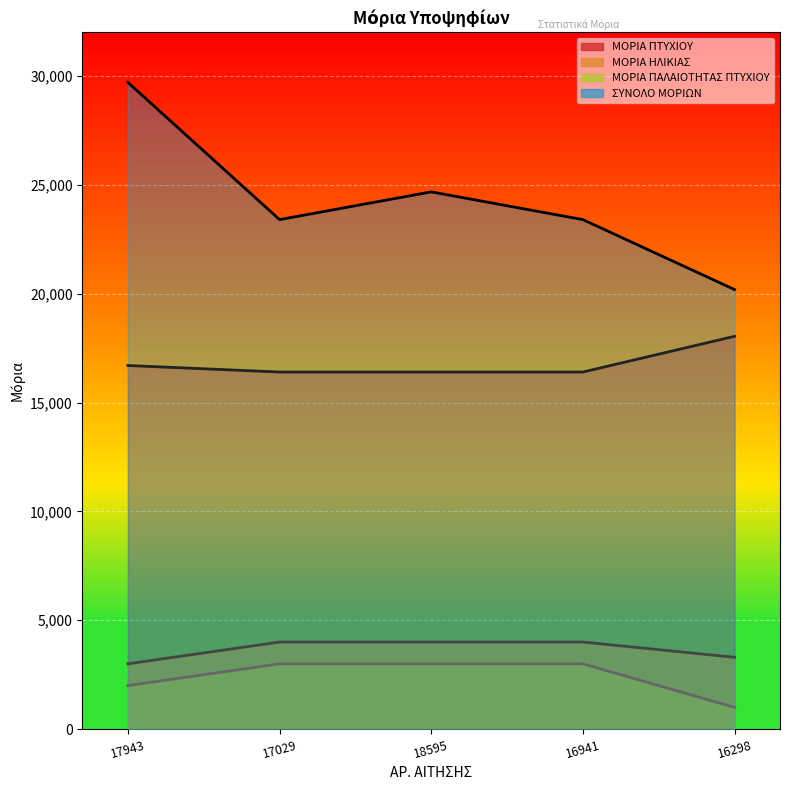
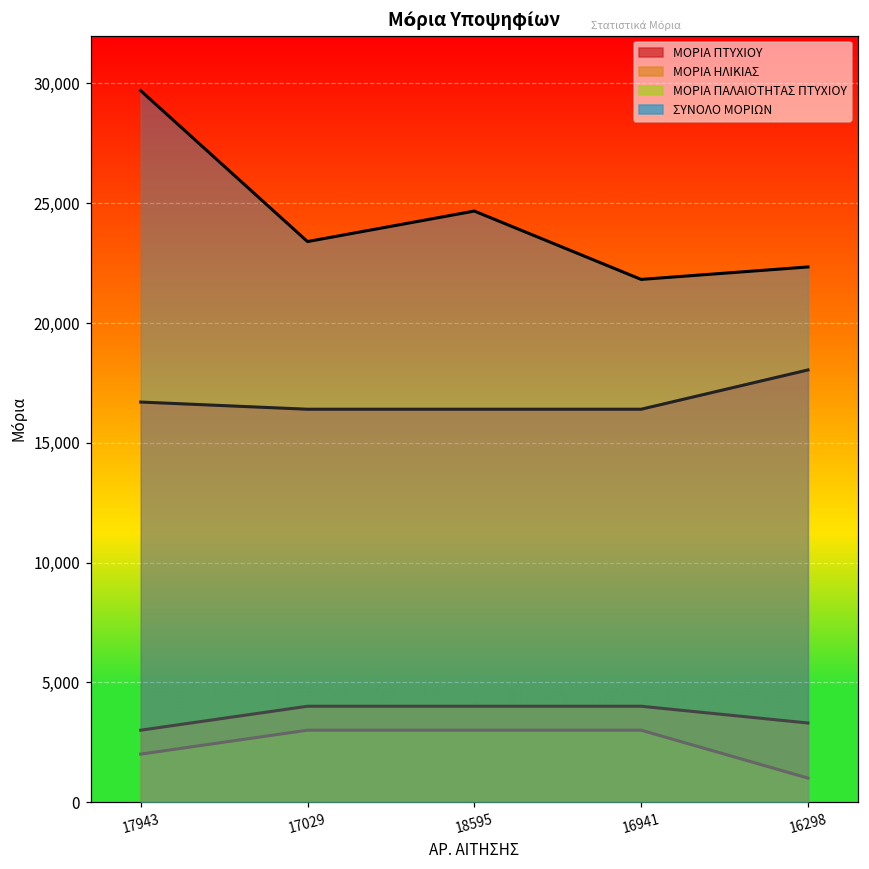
ΣΥΝΟΛΟ ΜΟΡΙΩΝ, 16941: 23,400 -> 21,800
ΣΥΝΟΛΟ ΜΟΡΙΩΝ, 16298: 20,200 -> 22,300
